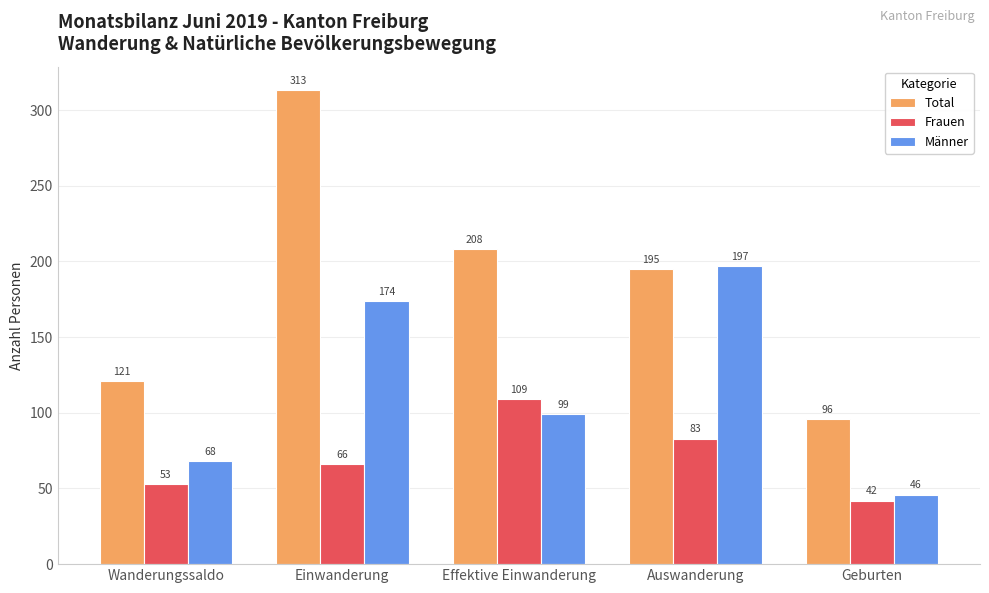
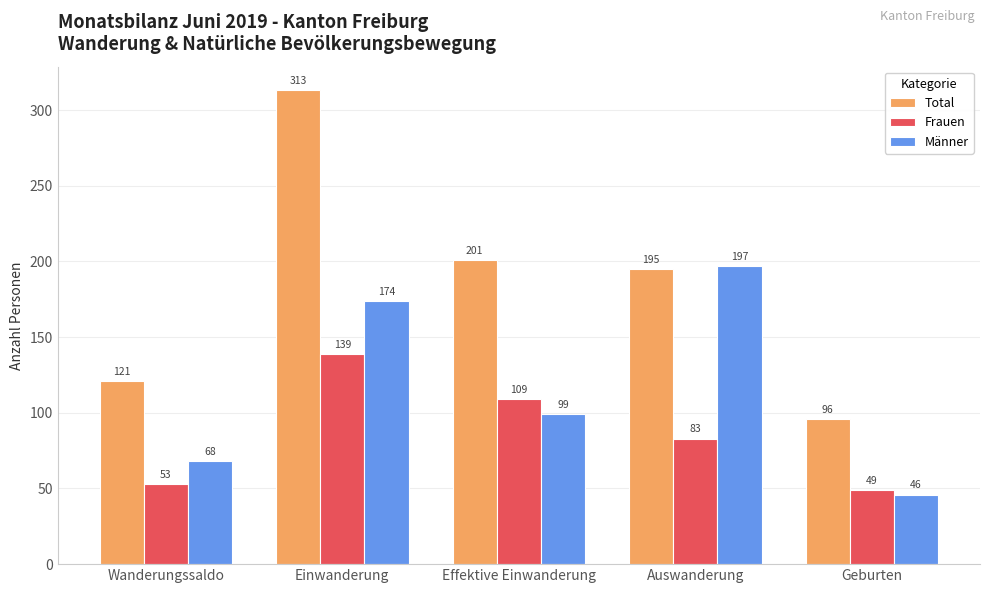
Frauen, Einwanderung: 66 -> 139
Total, Effektive Einwanderung: 208 -> 201
Frauen, Geburten: 42 -> 49
